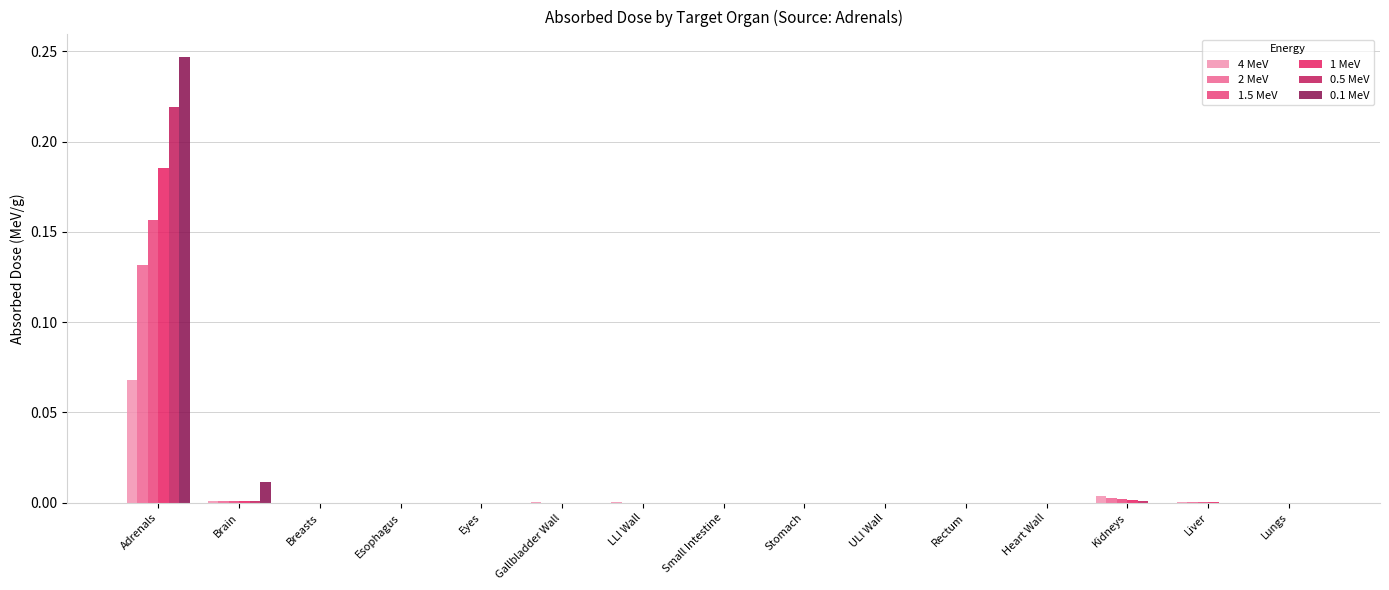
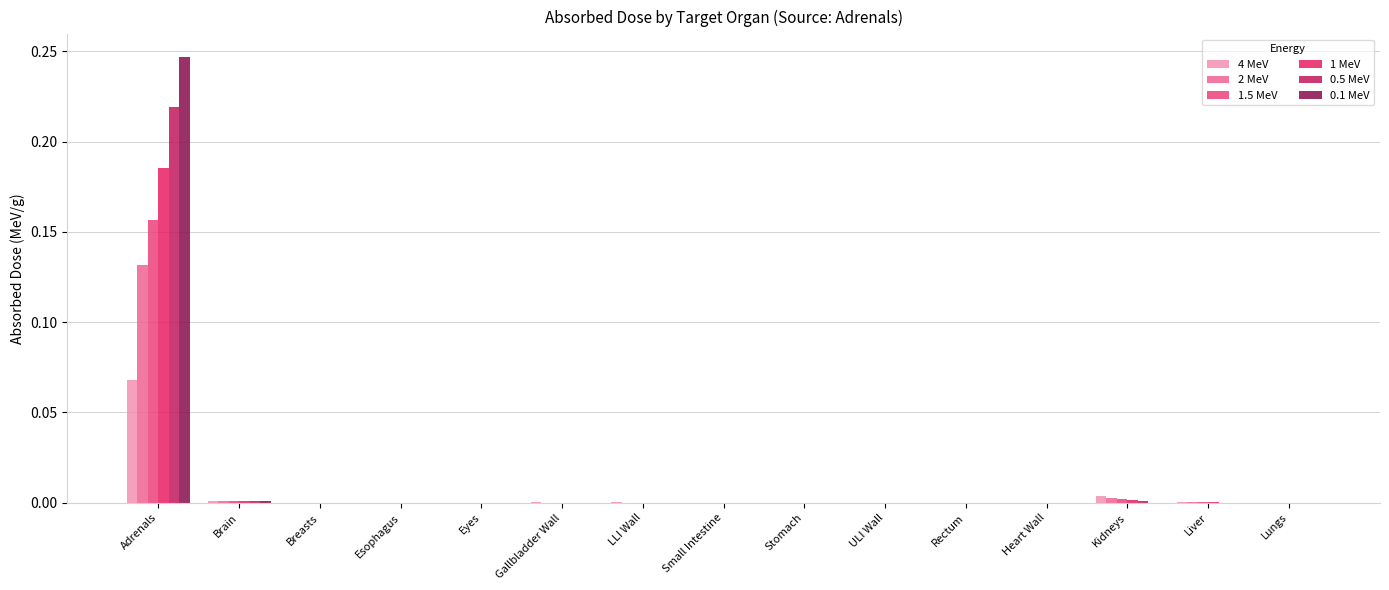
0.1 MeV, Brain: 0.012 -> 0.001
